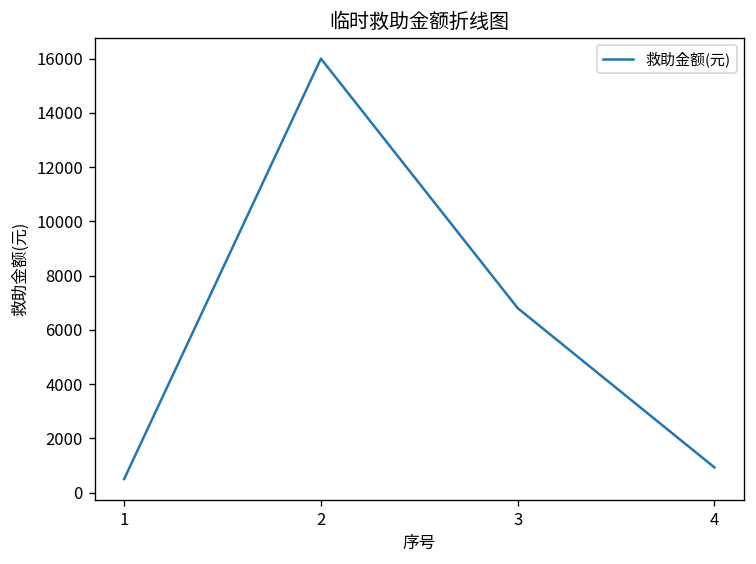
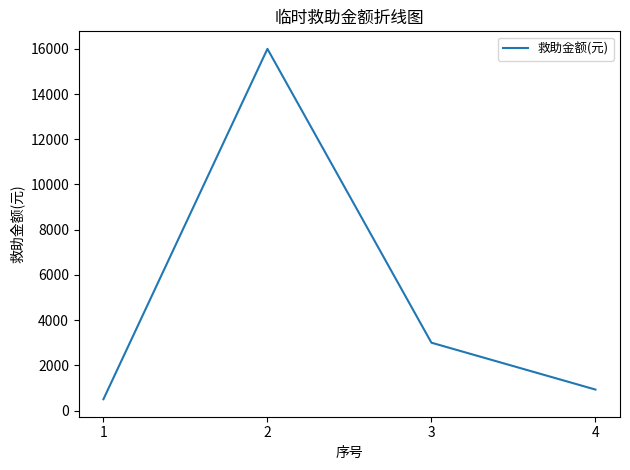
3: 6800 -> 3000
